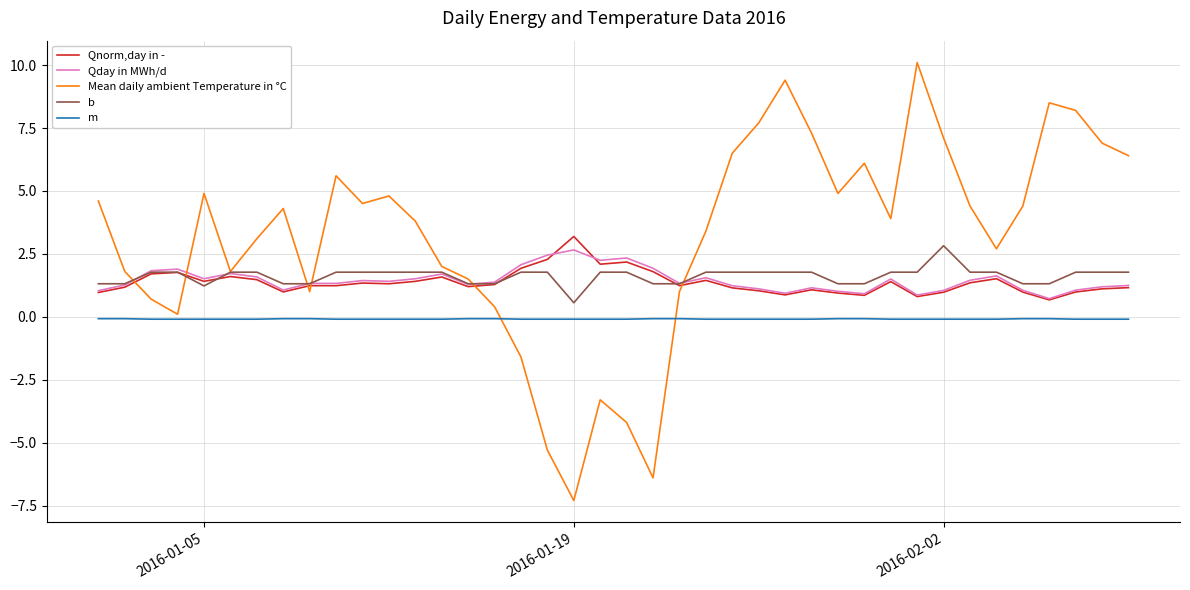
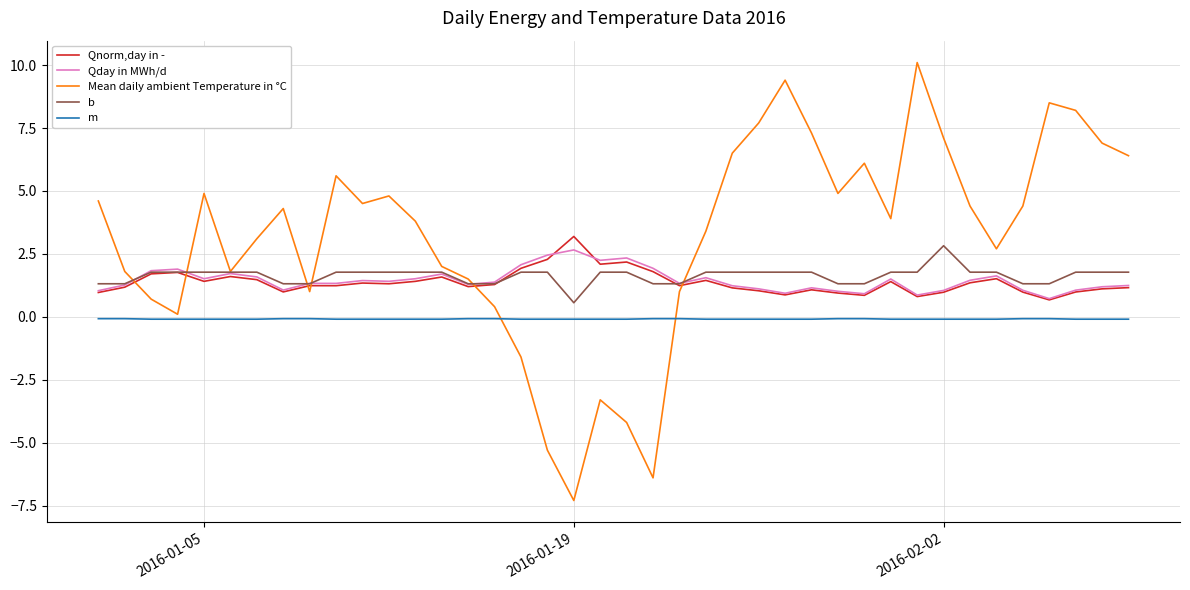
b, 2016-01-05: 1.2 -> 1.8
